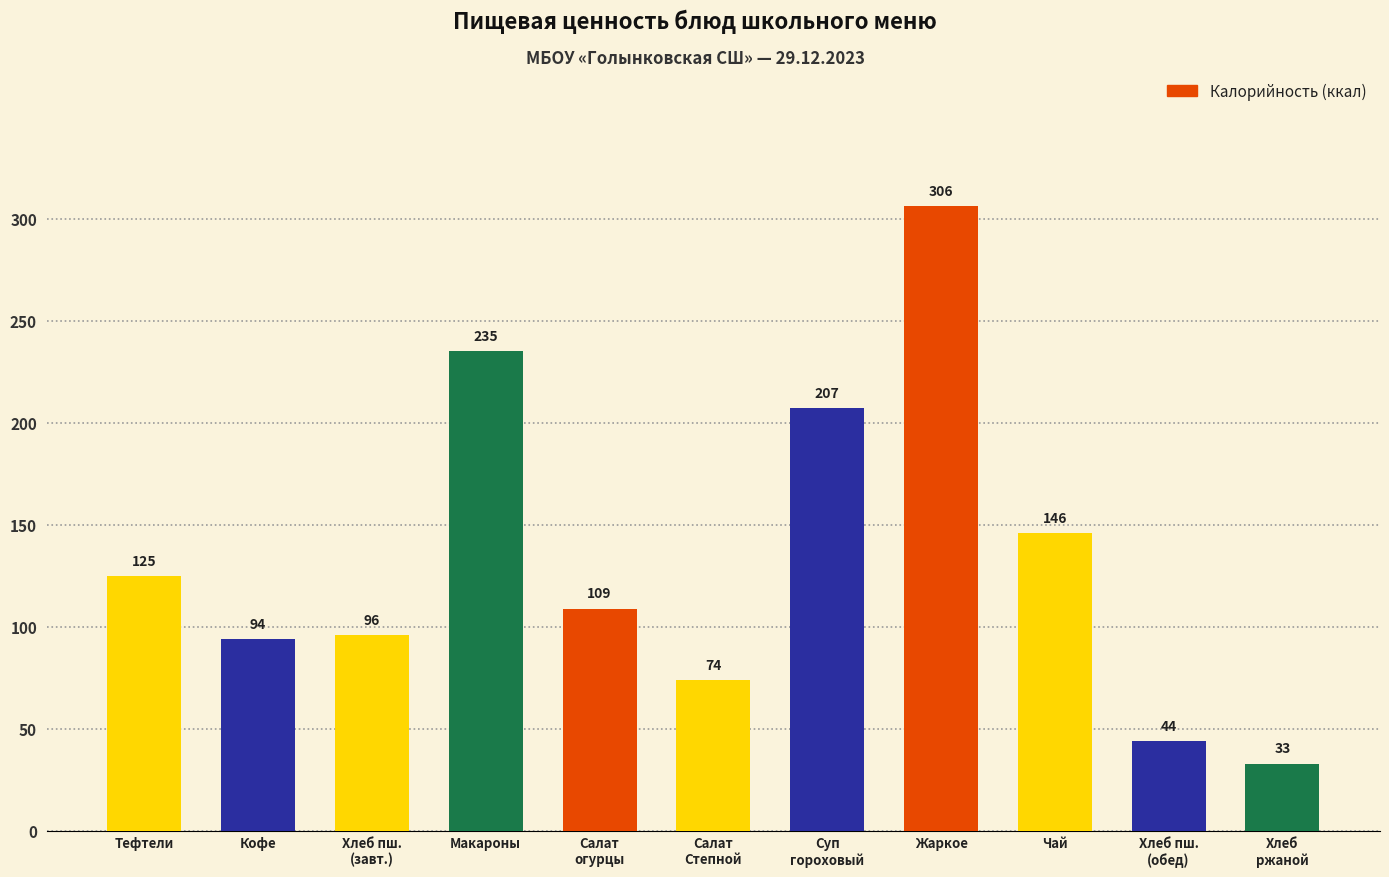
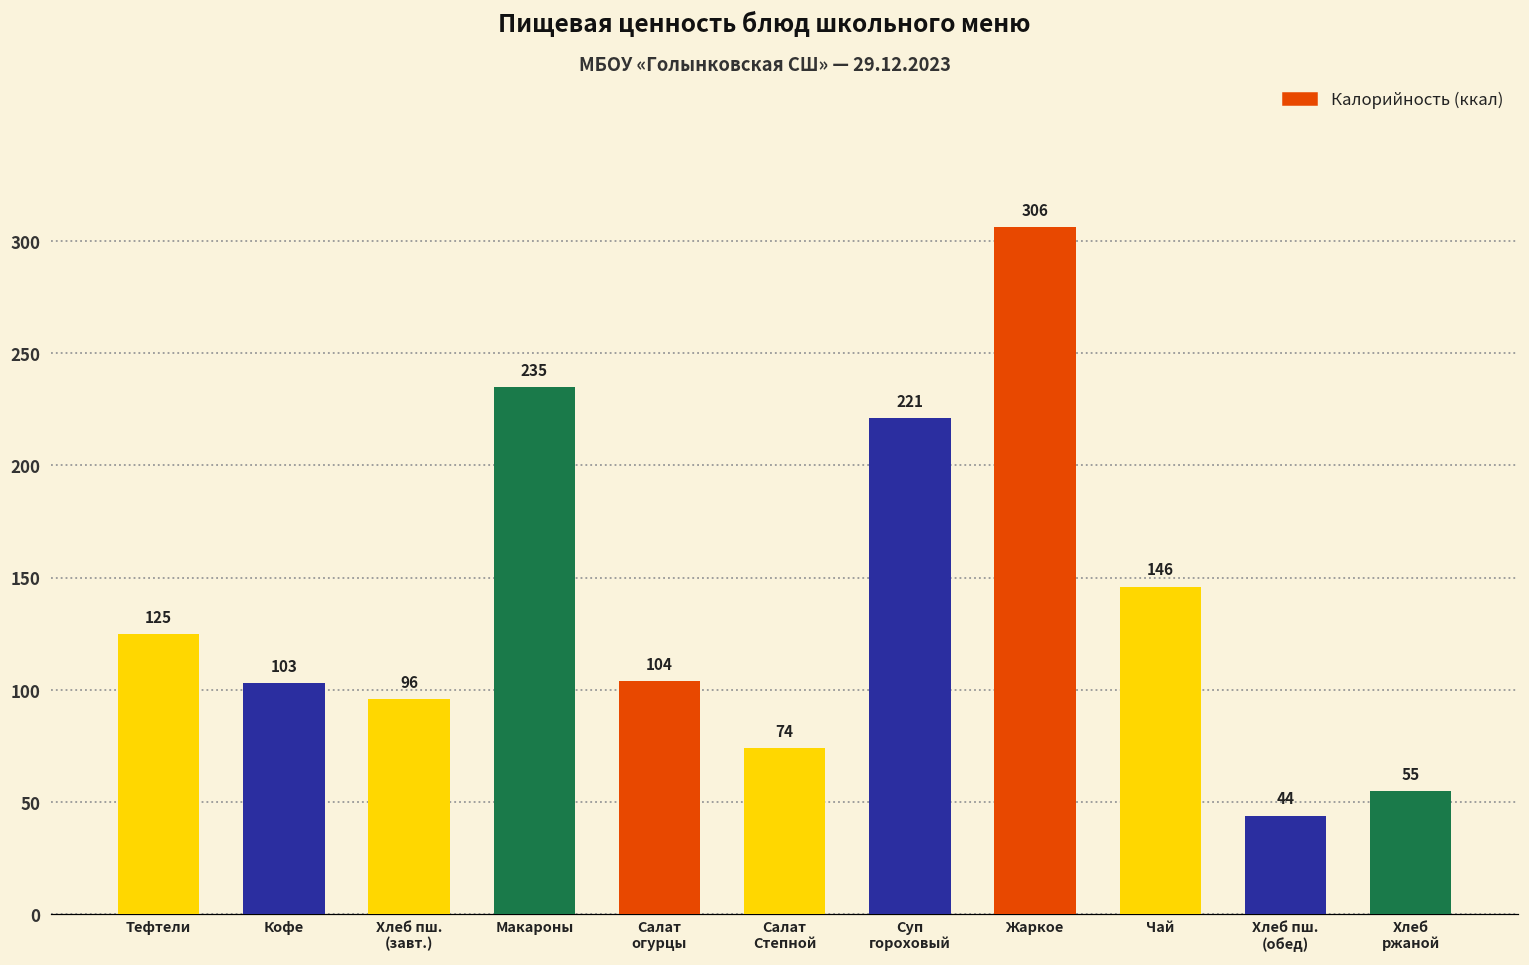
Кофе: 94 -> 103
Салат огурцы: 109 -> 104
Суп гороховый: 207 -> 221
Хлеб ржаной: 33 -> 55
